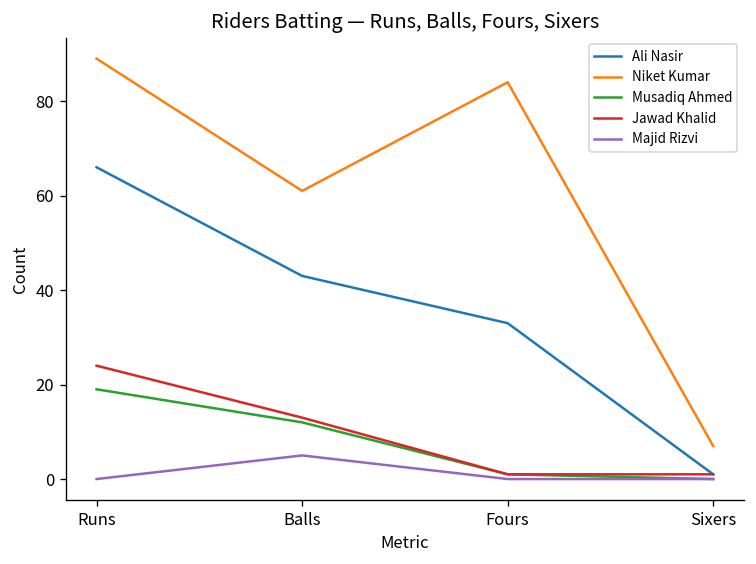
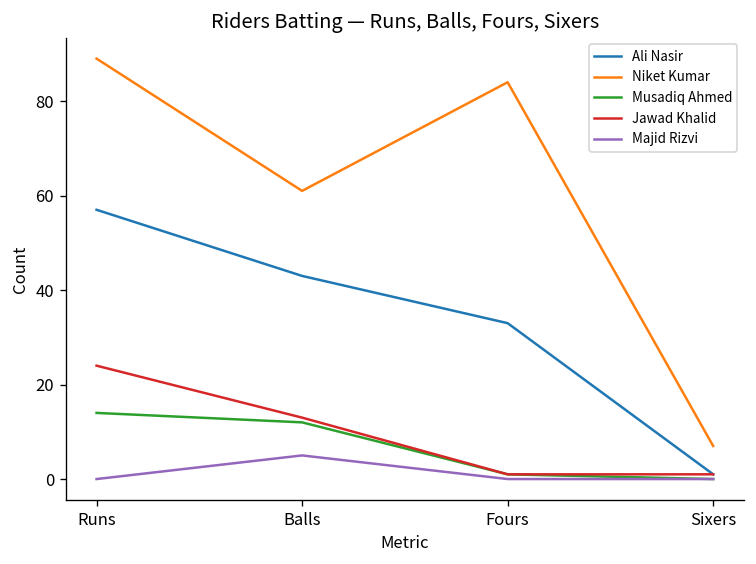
Ali Nasir, Runs: 66 -> 57
Musadiq Ahmed, Runs: 19 -> 14
